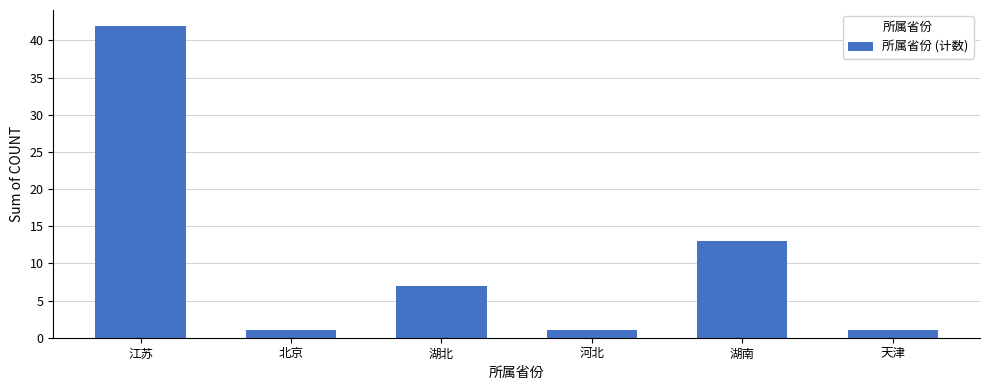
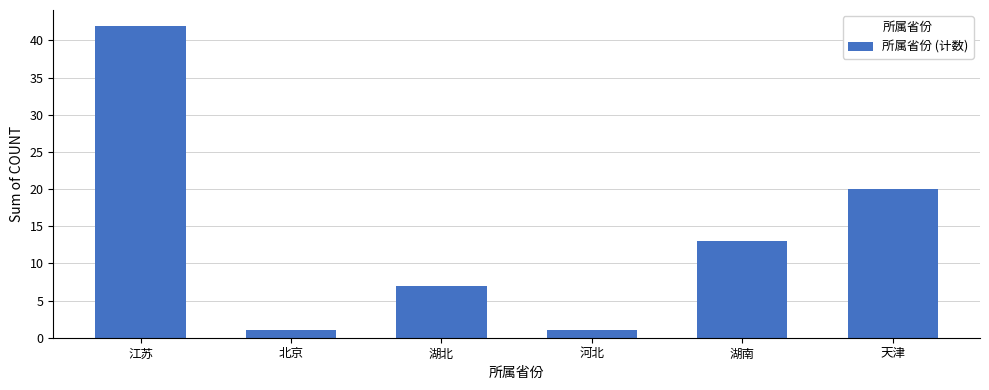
天津: 1 -> 20
